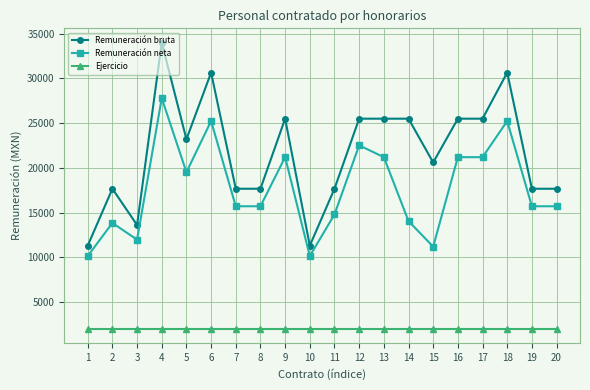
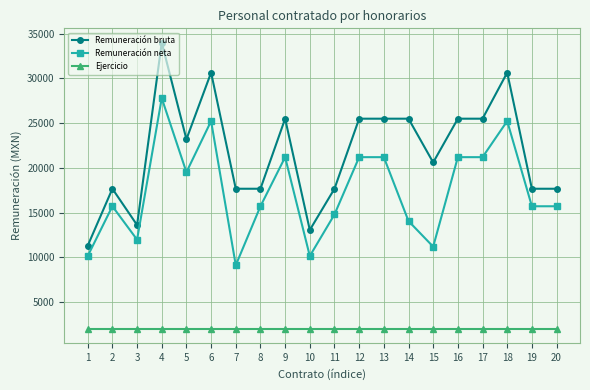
Remuneración neta, 2: 14000 -> 16000
Remuneración neta, 7: 16000 -> 9000
Remuneración bruta, 10: 11000 -> 13000
Remuneración neta, 12: 23000 -> 21000
